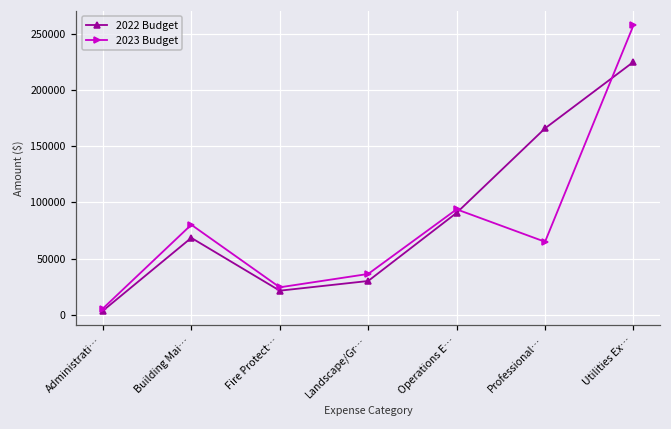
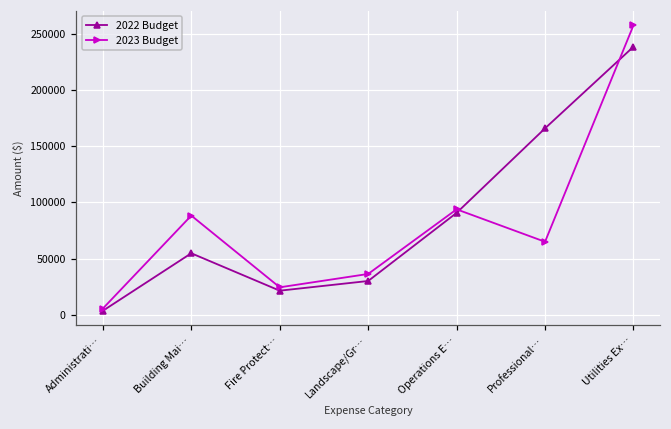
2022 Budget, Building Mai…: 69000 -> 55000
2023 Budget, Building Mai…: 80000 -> 88000
2022 Budget, Utilities Ex…: 225000 -> 239000
